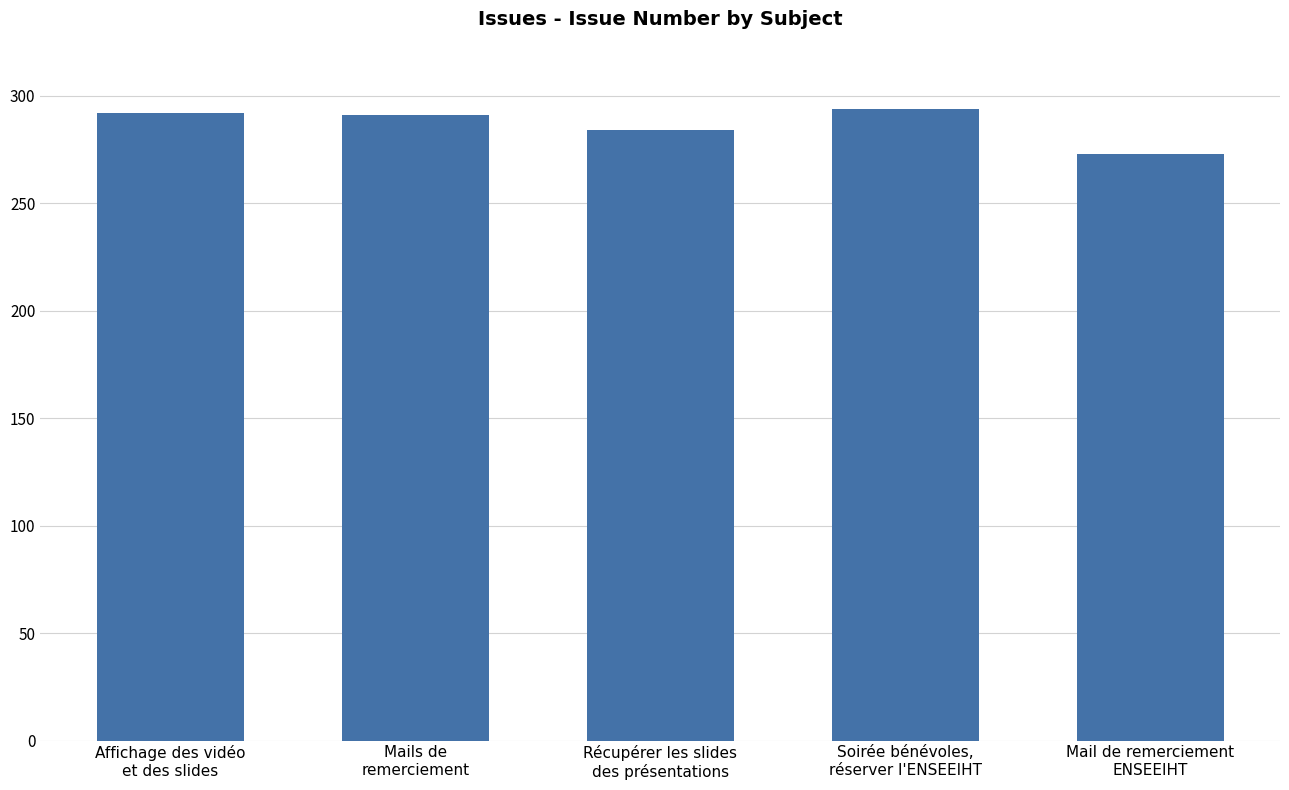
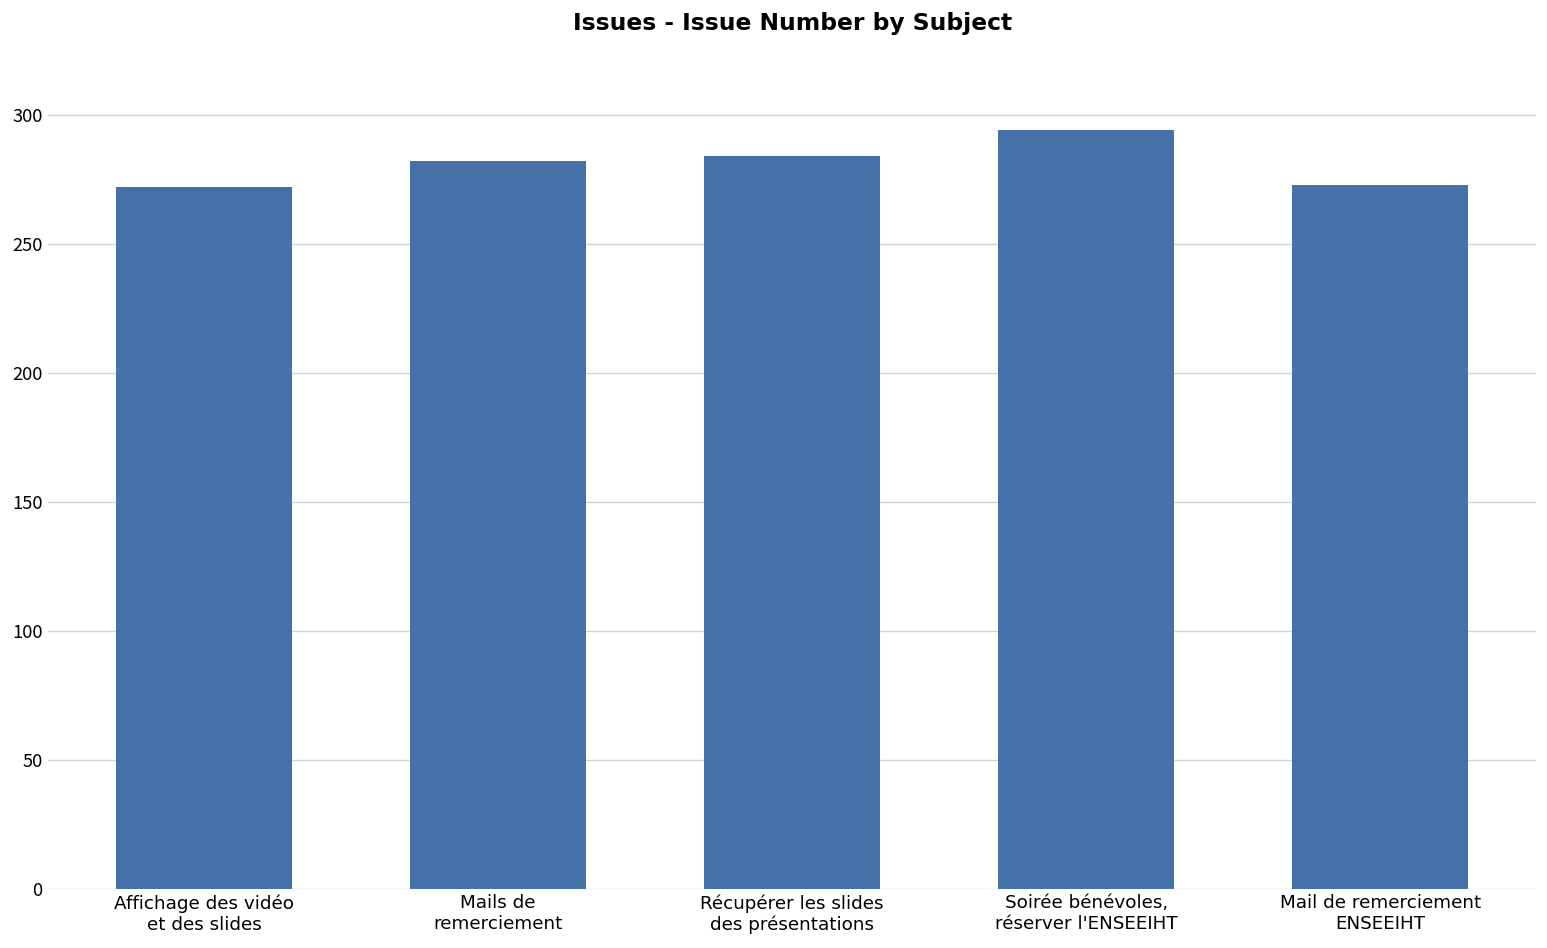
Affichage des vidéo et des slides: 292 -> 272
Mails de remerciement: 291 -> 282
